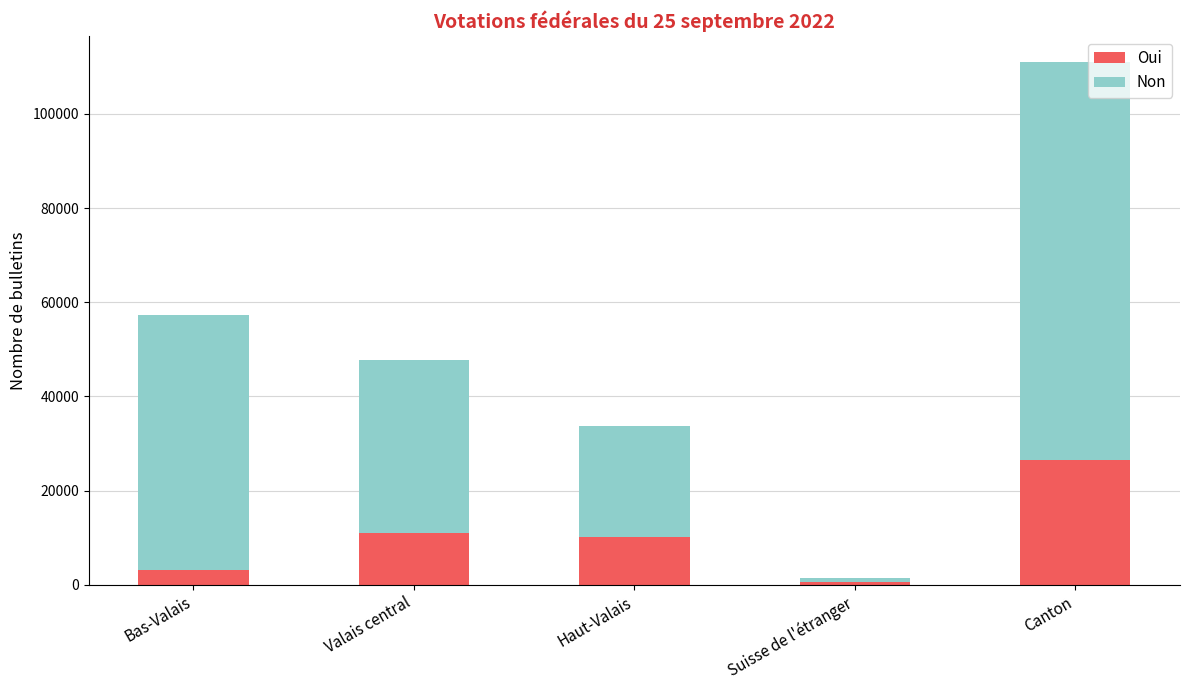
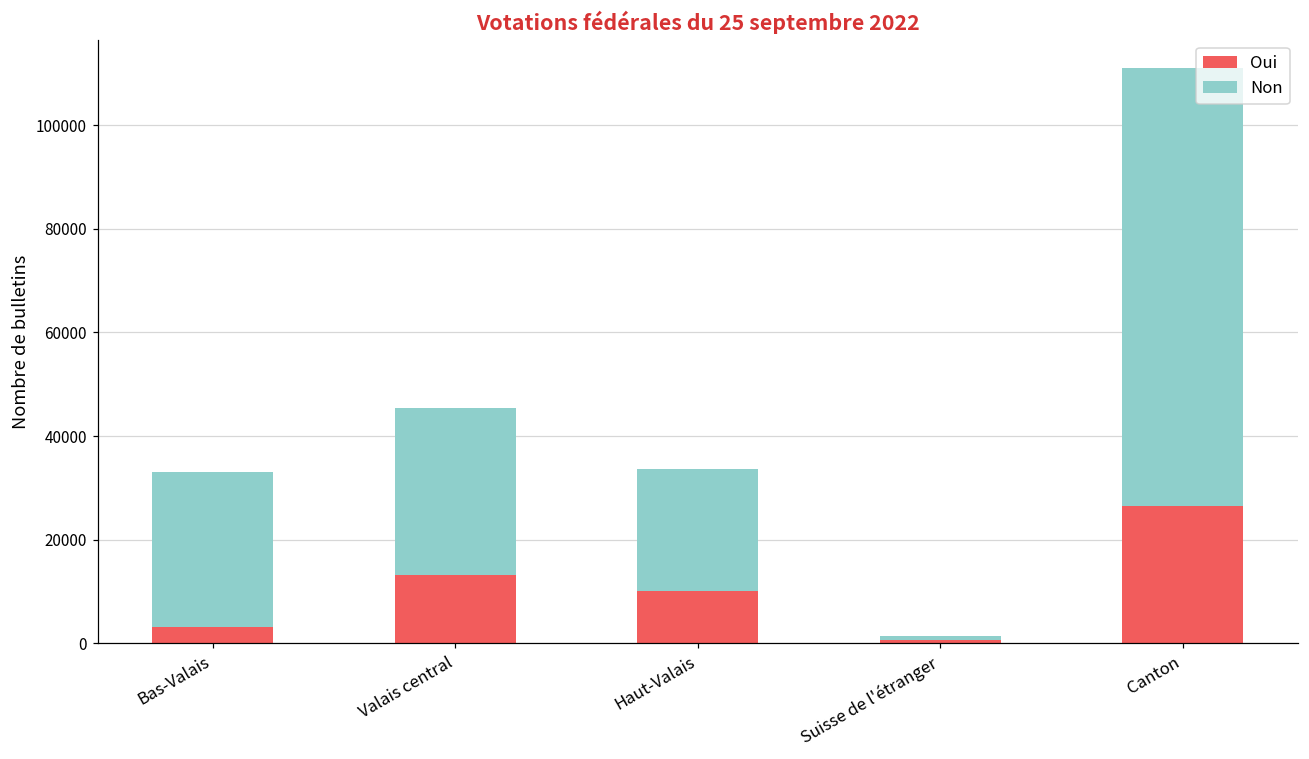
Non, Bas-Valais: 54000 -> 30000
Oui, Valais central: 11000 -> 13000
Non, Valais central: 37000 -> 32000
